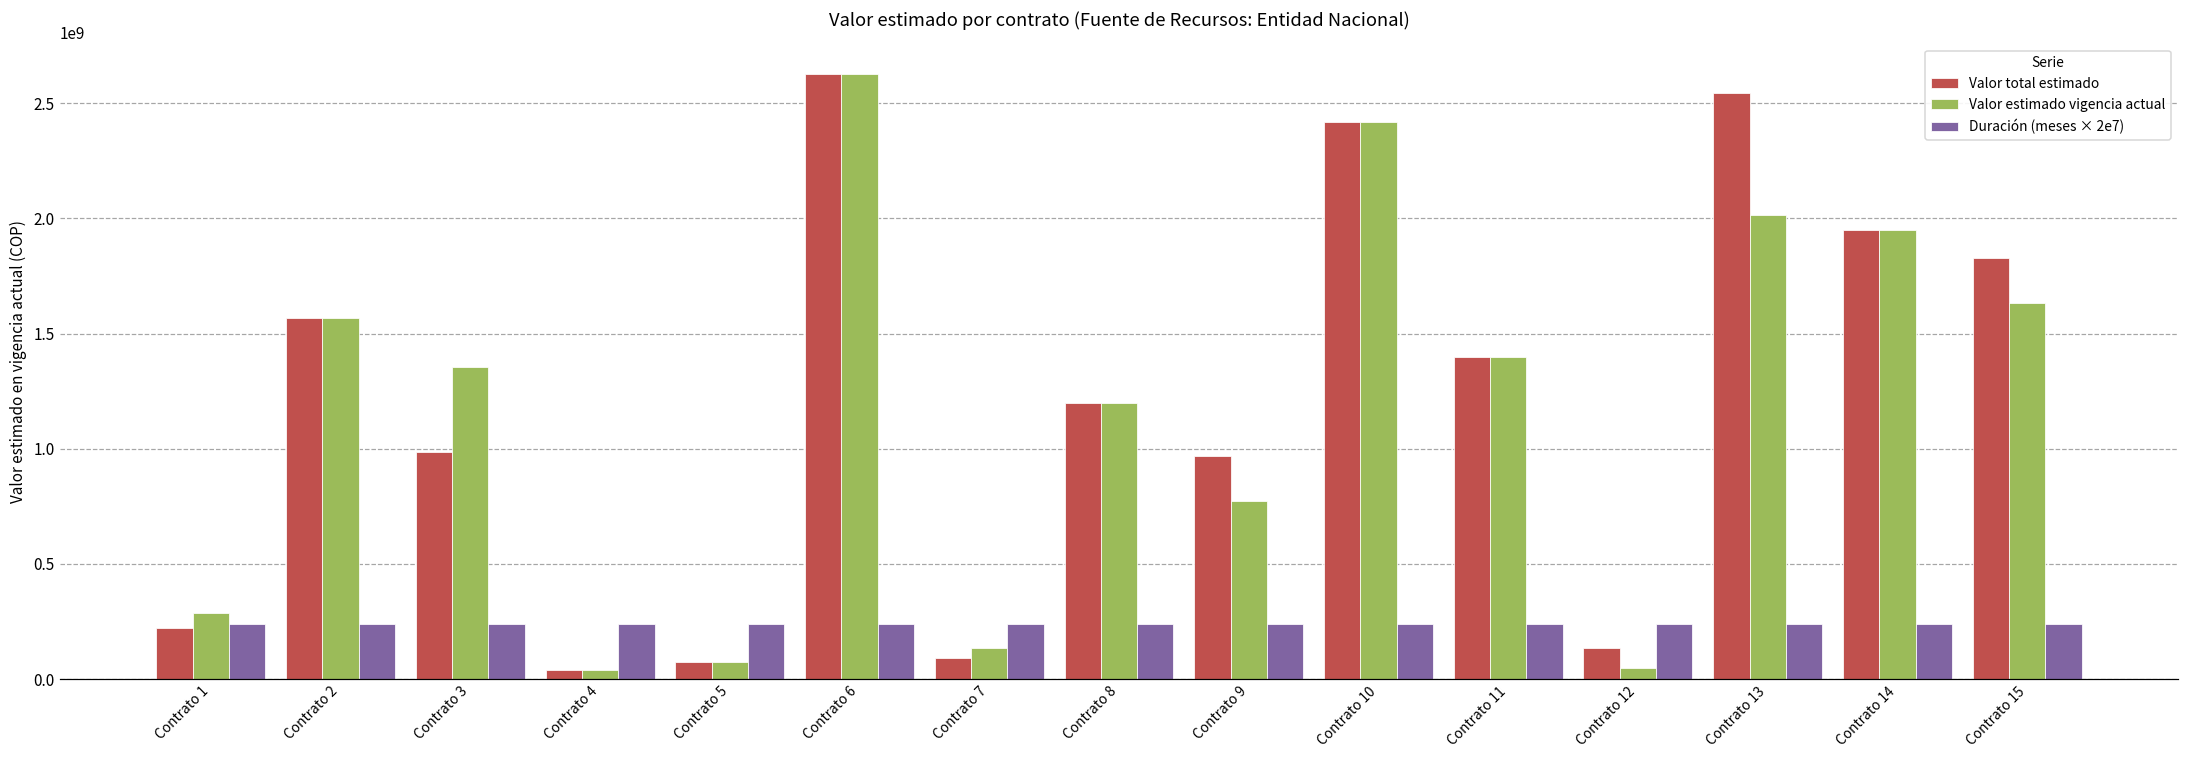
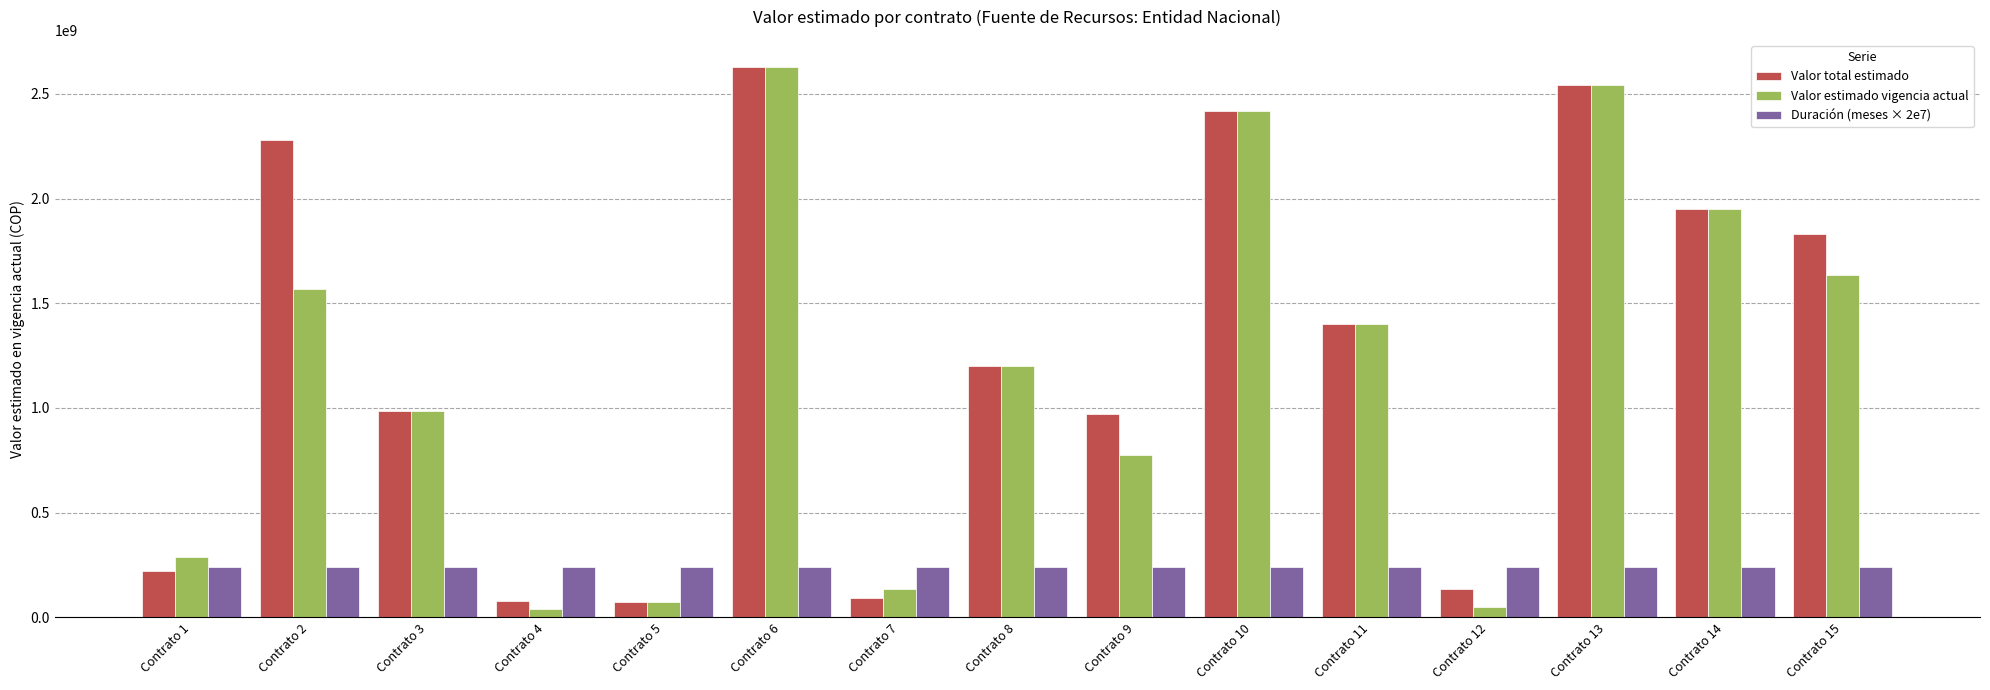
Valor total estimado, Contrato 2: 1570000000 -> 2280000000
Valor estimado vigencia actual, Contrato 3: 1360000000 -> 990000000
Valor total estimado, Contrato 4: 40000000 -> 80000000
Valor estimado vigencia actual, Contrato 13: 2010000000 -> 2540000000
